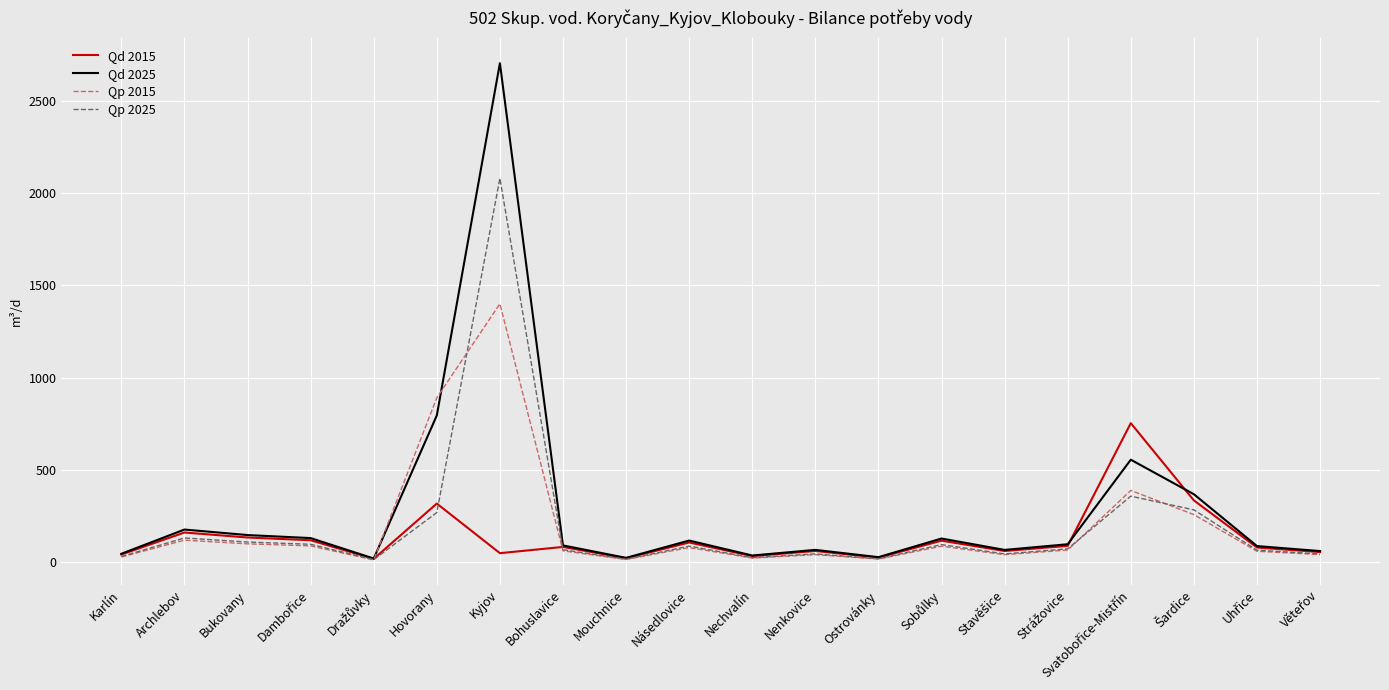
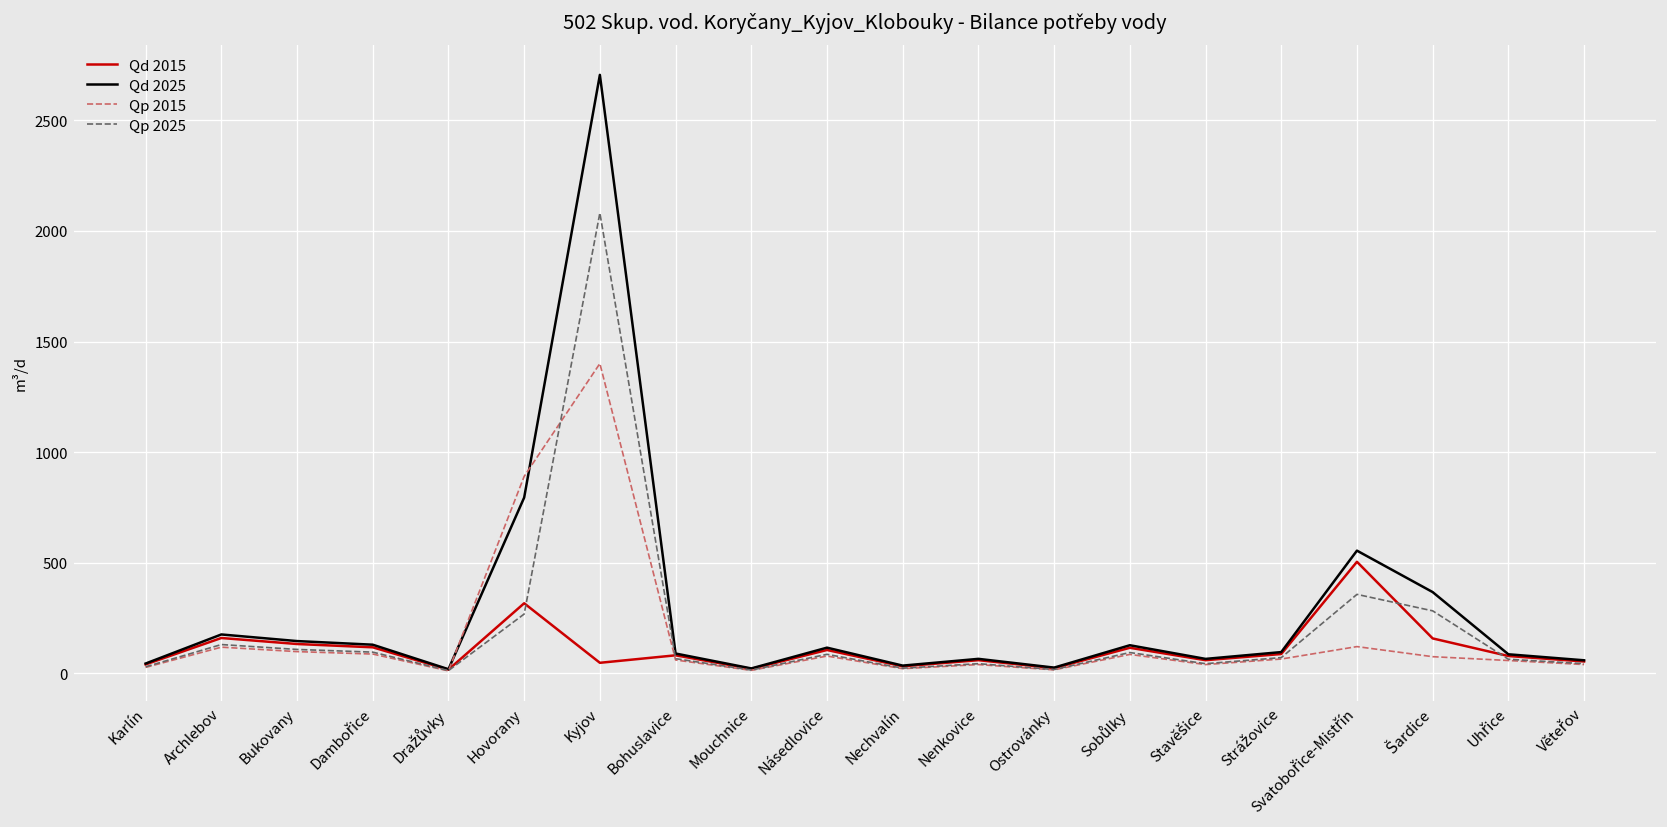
Qd 2015, Svatobořice-Mistřín: 750 -> 500
Qp 2015, Svatobořice-Mistřín: 390 -> 120
Qd 2015, Šardice: 330 -> 160
Qp 2015, Šardice: 260 -> 80
